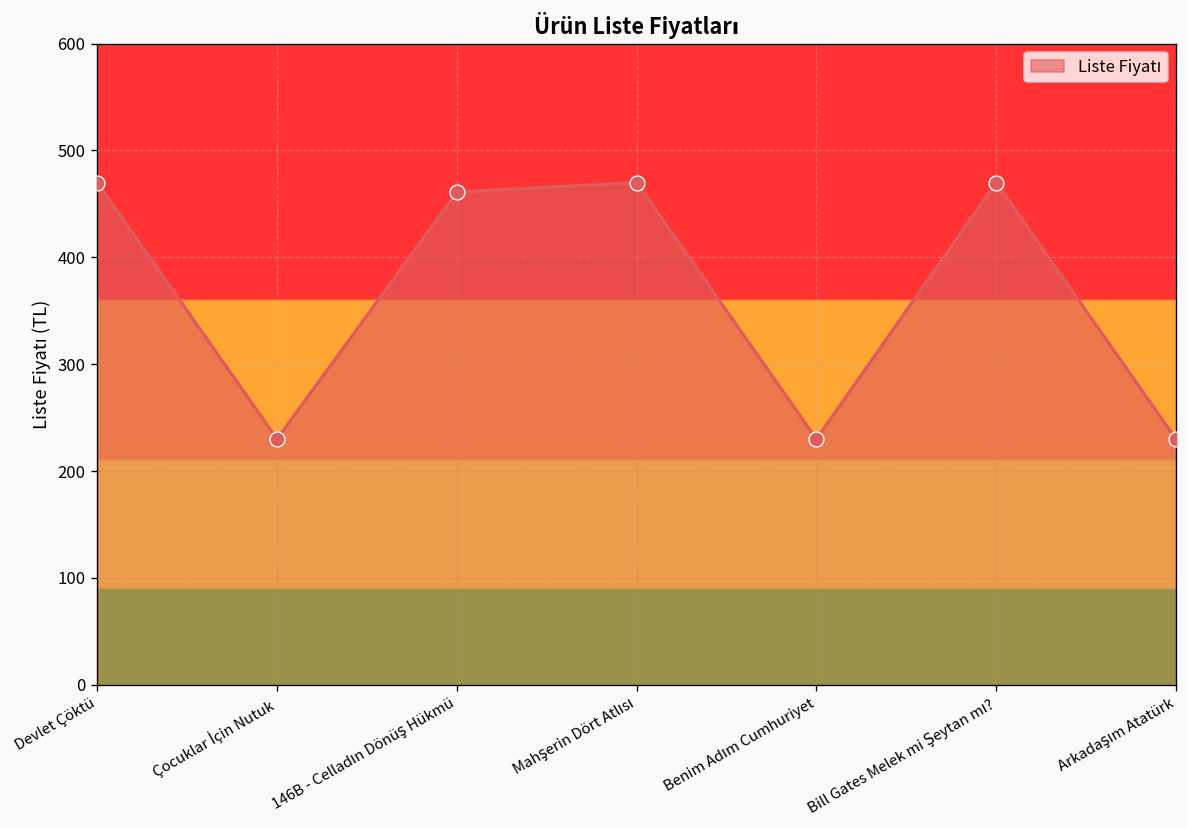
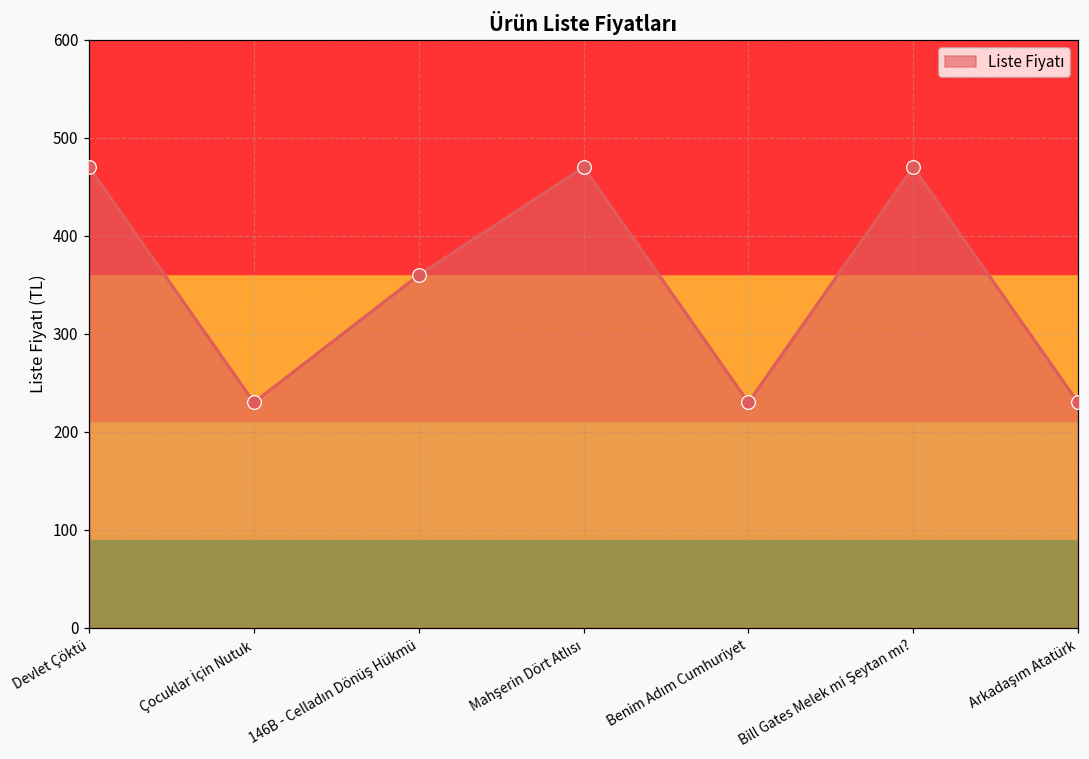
146B - Celladın Dönüş Hükmü: 460 -> 360
